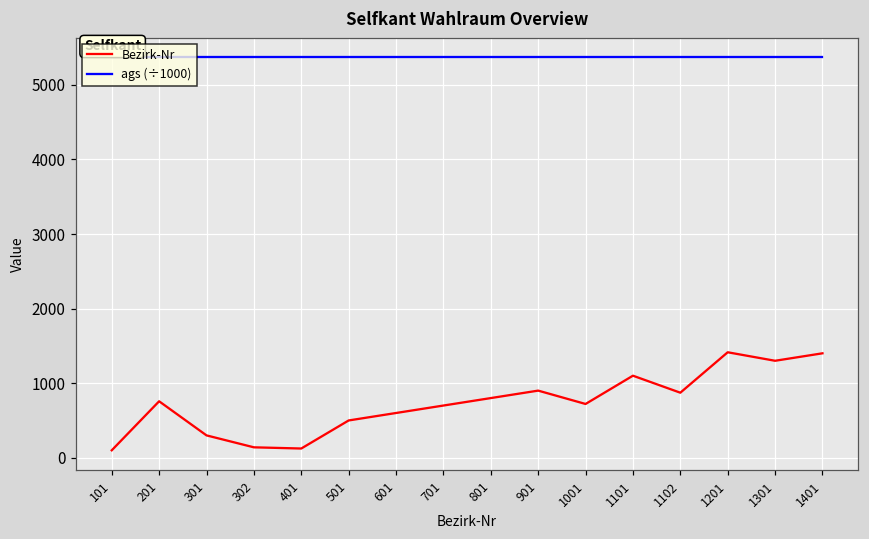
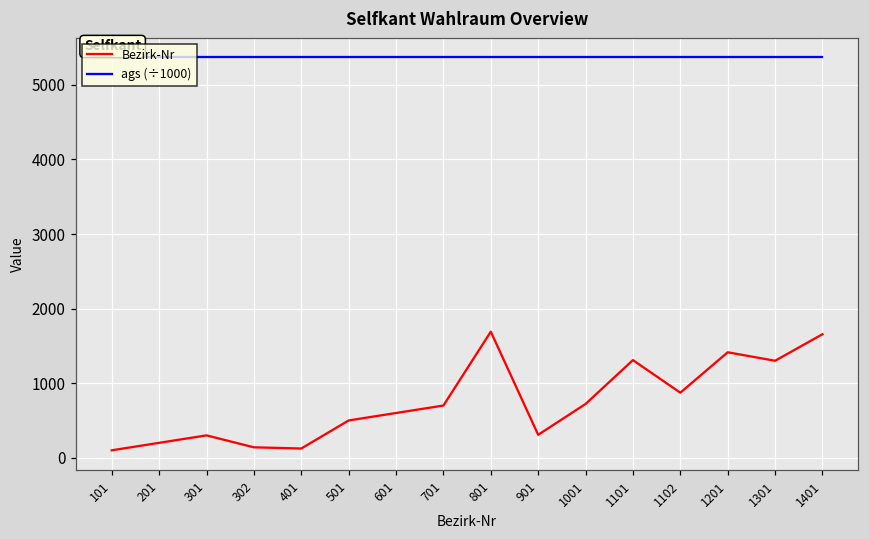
Bezirk-Nr, 201: 800 -> 200
Bezirk-Nr, 801: 800 -> 1700
Bezirk-Nr, 901: 900 -> 300
Bezirk-Nr, 1101: 1100 -> 1300
Bezirk-Nr, 1401: 1400 -> 1700
